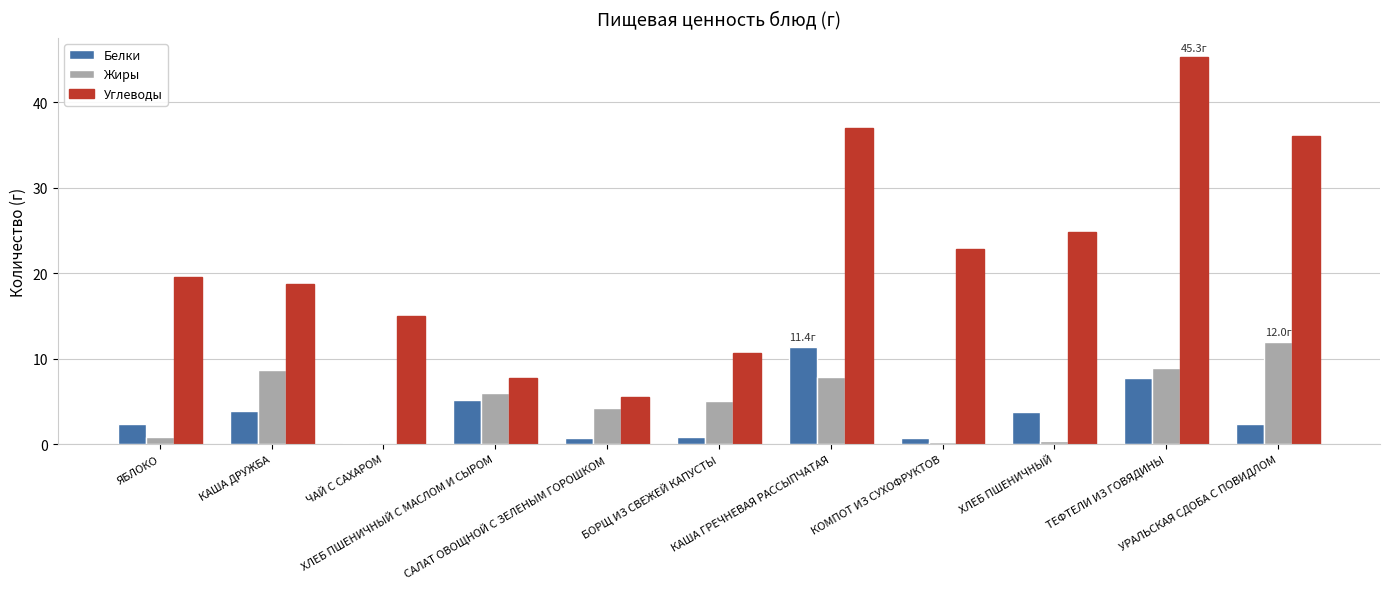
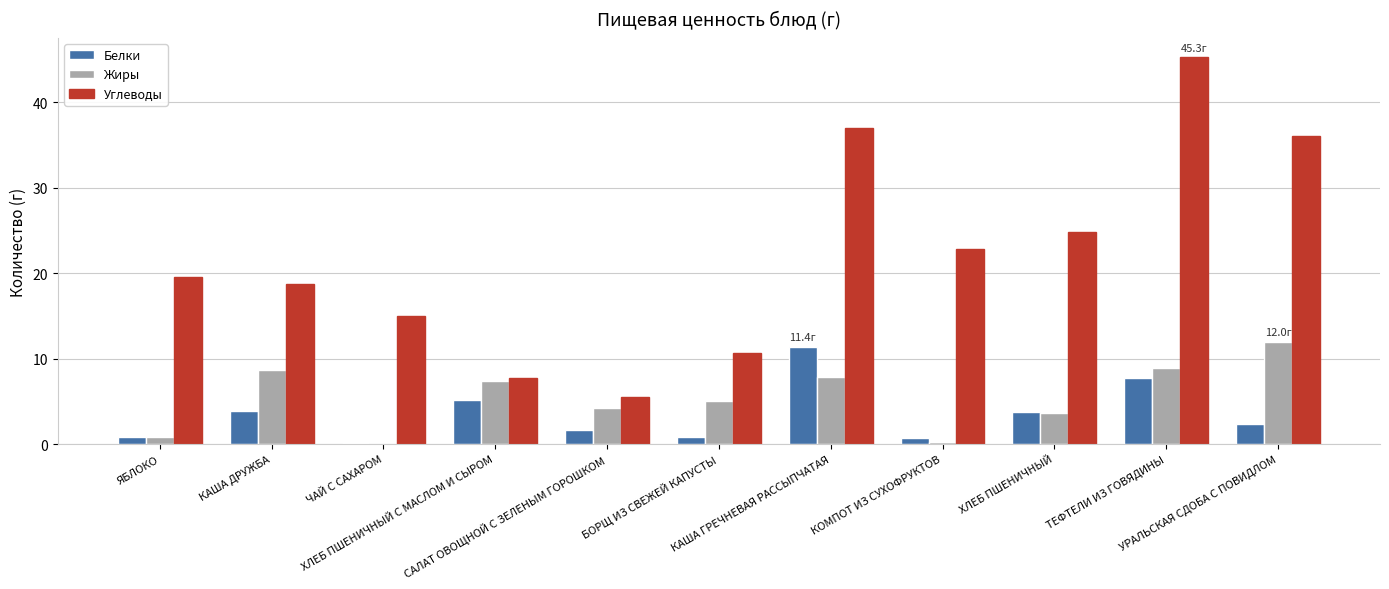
Белки, ЯБЛОКО: 2 -> 1
Жиры, ХЛЕБ ПШЕНИЧНЫЙ С МАСЛОМ И СЫРОМ: 6 -> 7
Белки, САЛАТ ОВОЩНОЙ С ЗЕЛЕНЫМ ГОРОШКОМ: 1 -> 2
Жиры, ХЛЕБ ПШЕНИЧНЫЙ: 0 -> 4
